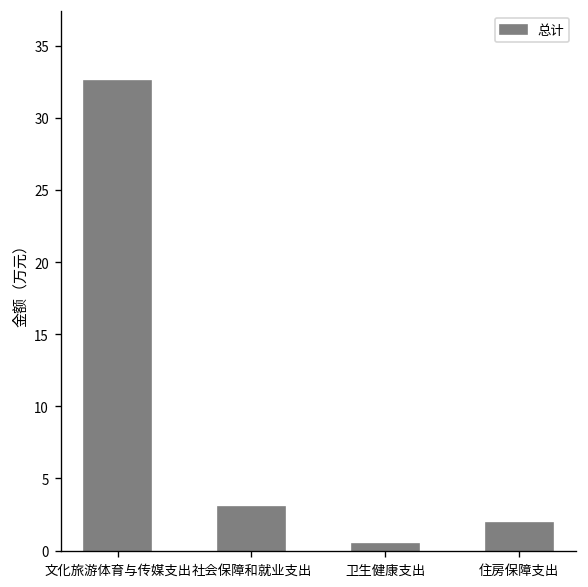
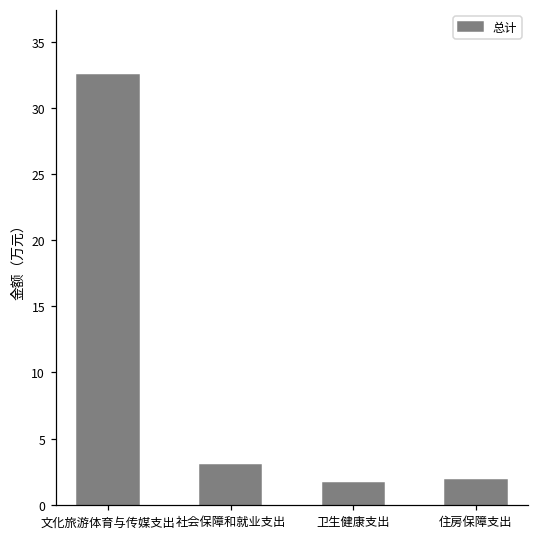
卫生健康支出: 0.5 -> 1.7
